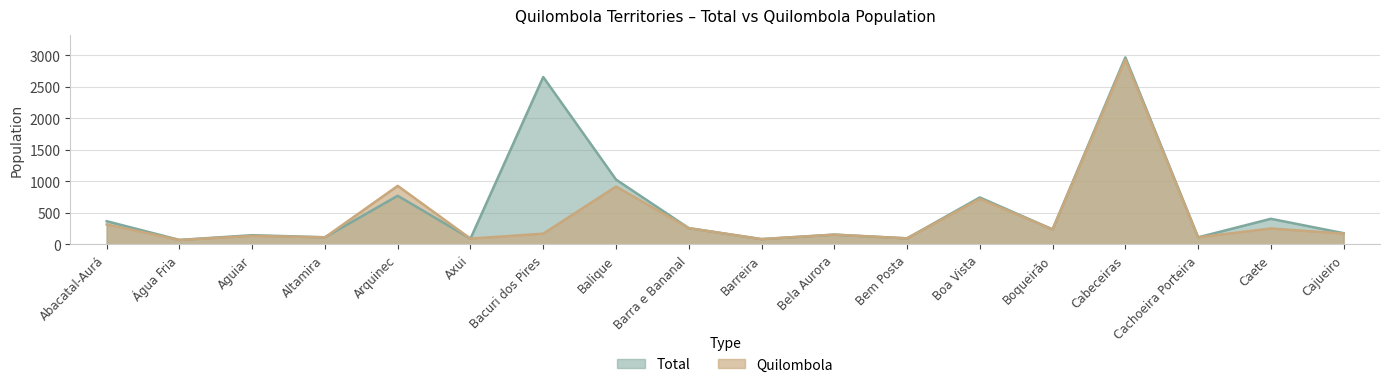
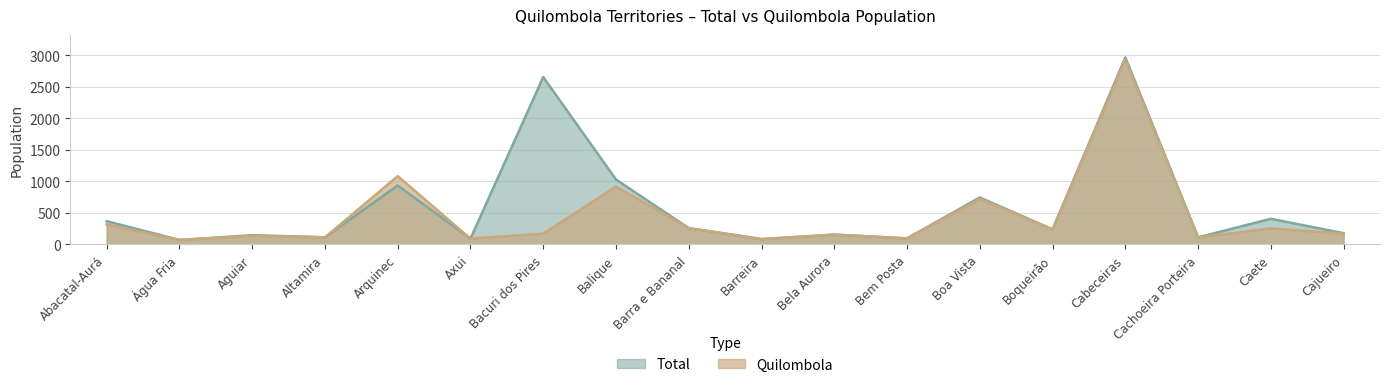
Total, Arquinec: 800 -> 900
Quilombola, Arquinec: 900 -> 1100
